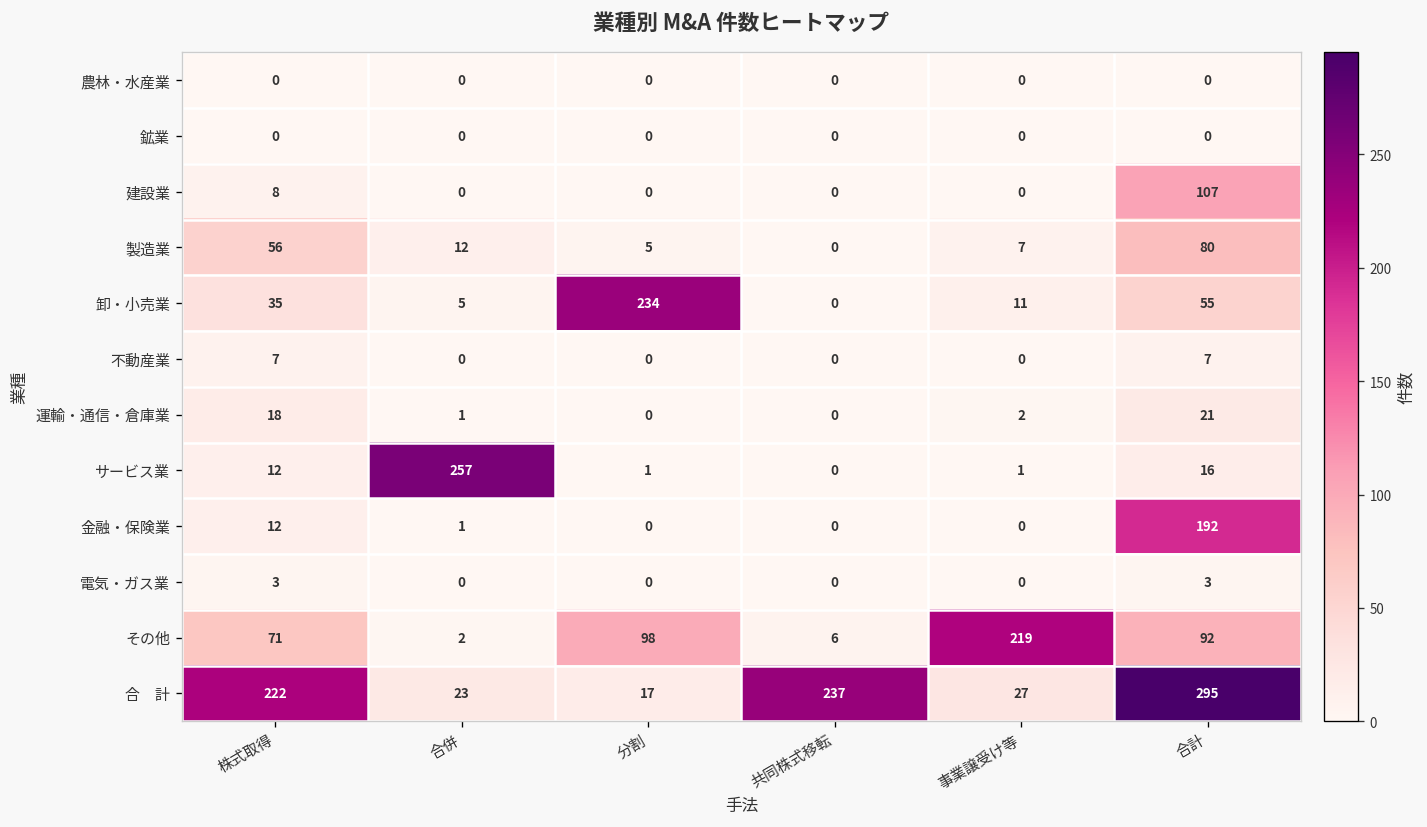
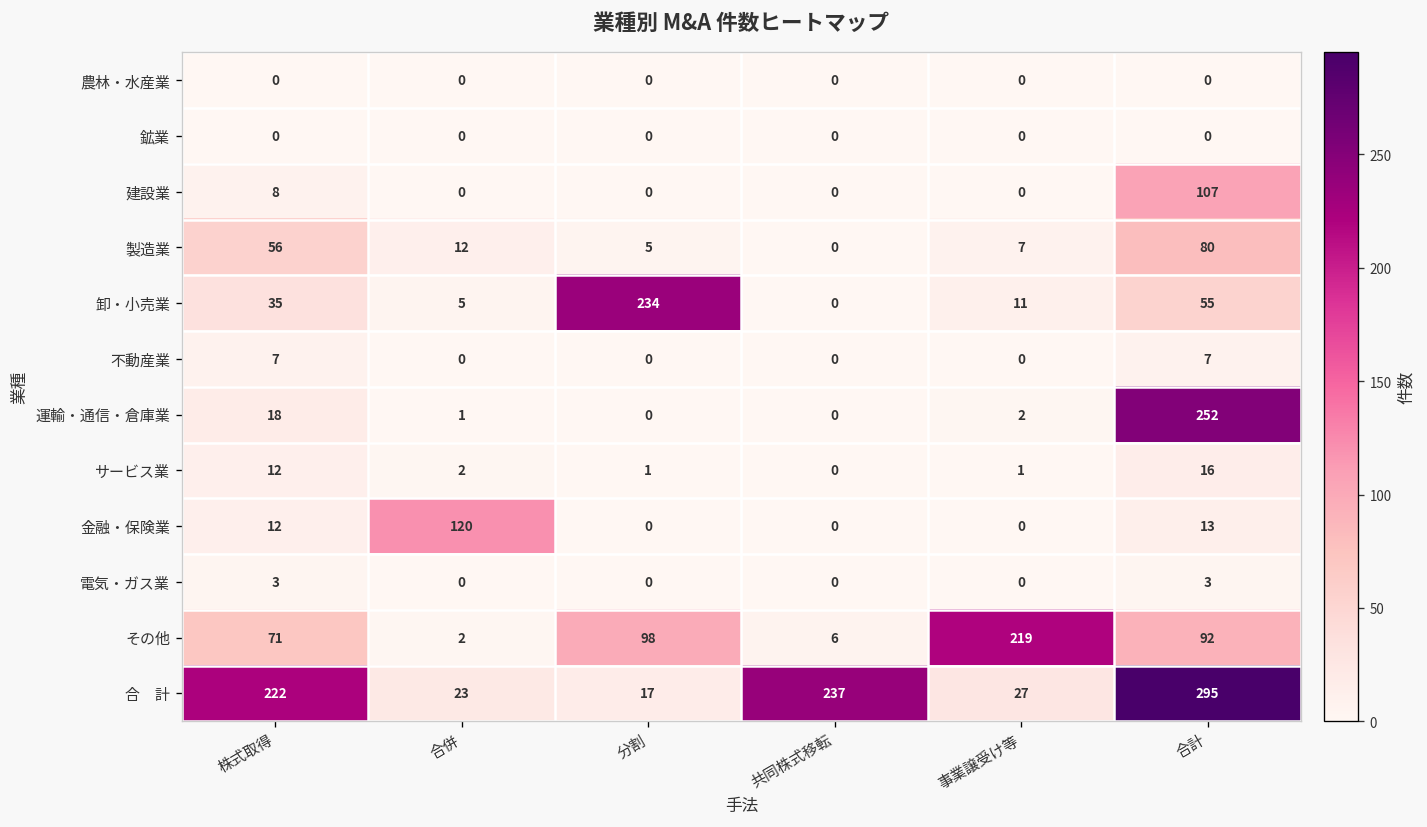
運輸・通信・倉庫業, 合計: 21 -> 252
サービス業, 合併: 257 -> 2
金融・保険業, 合併: 1 -> 120
金融・保険業, 合計: 192 -> 13
